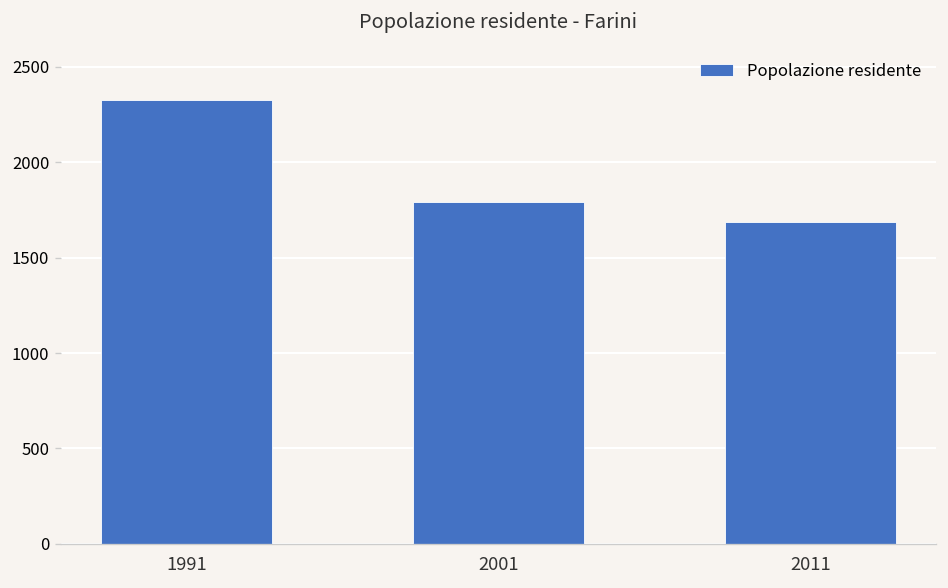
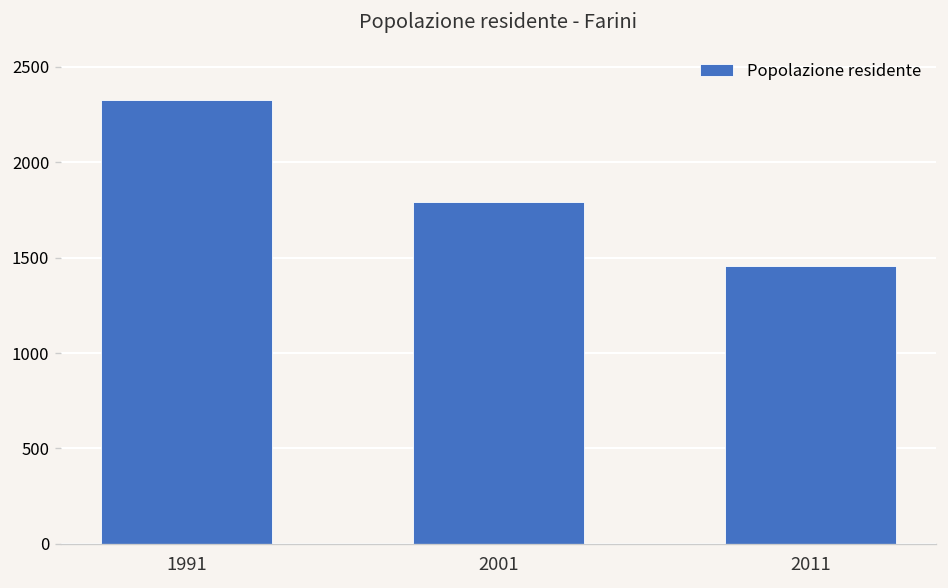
2011: 1680 -> 1460
